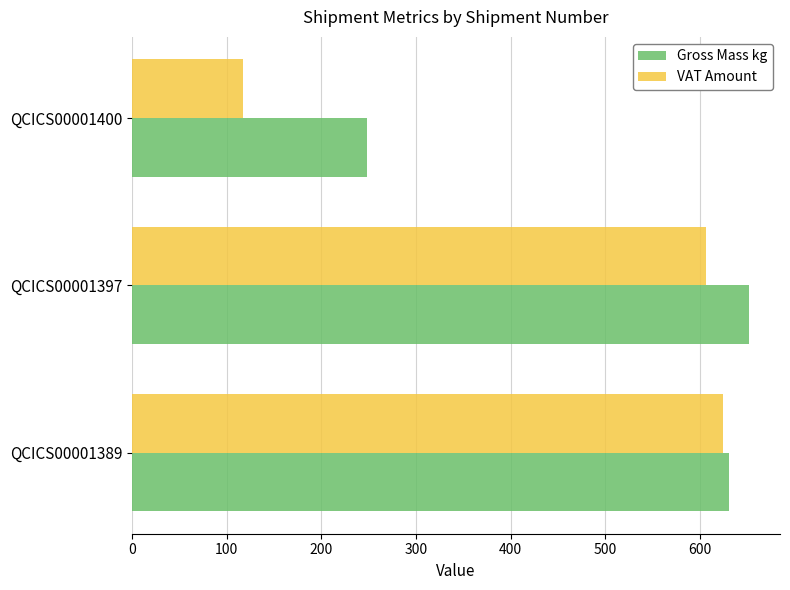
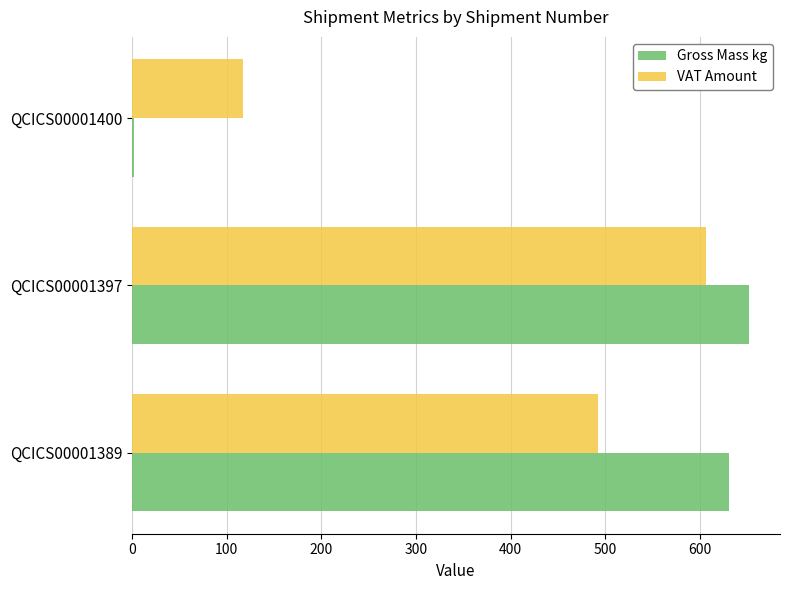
Gross Mass kg, QCICS00001400: 250 -> 0
VAT Amount, QCICS00001389: 620 -> 490
